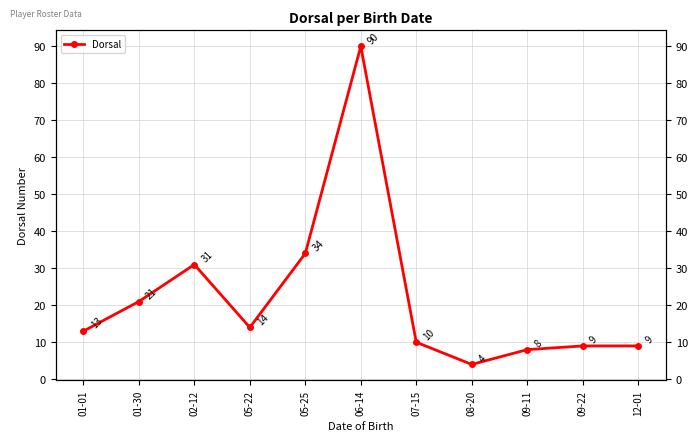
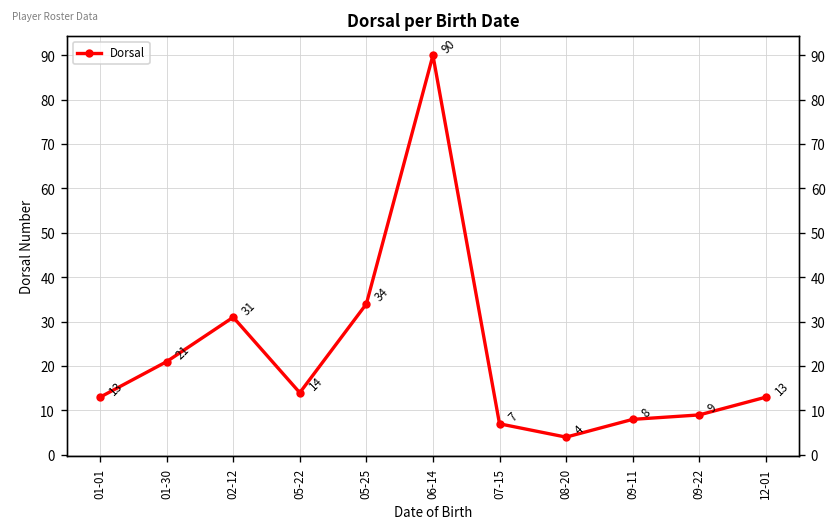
07-15: 10 -> 7
12-01: 9 -> 13
